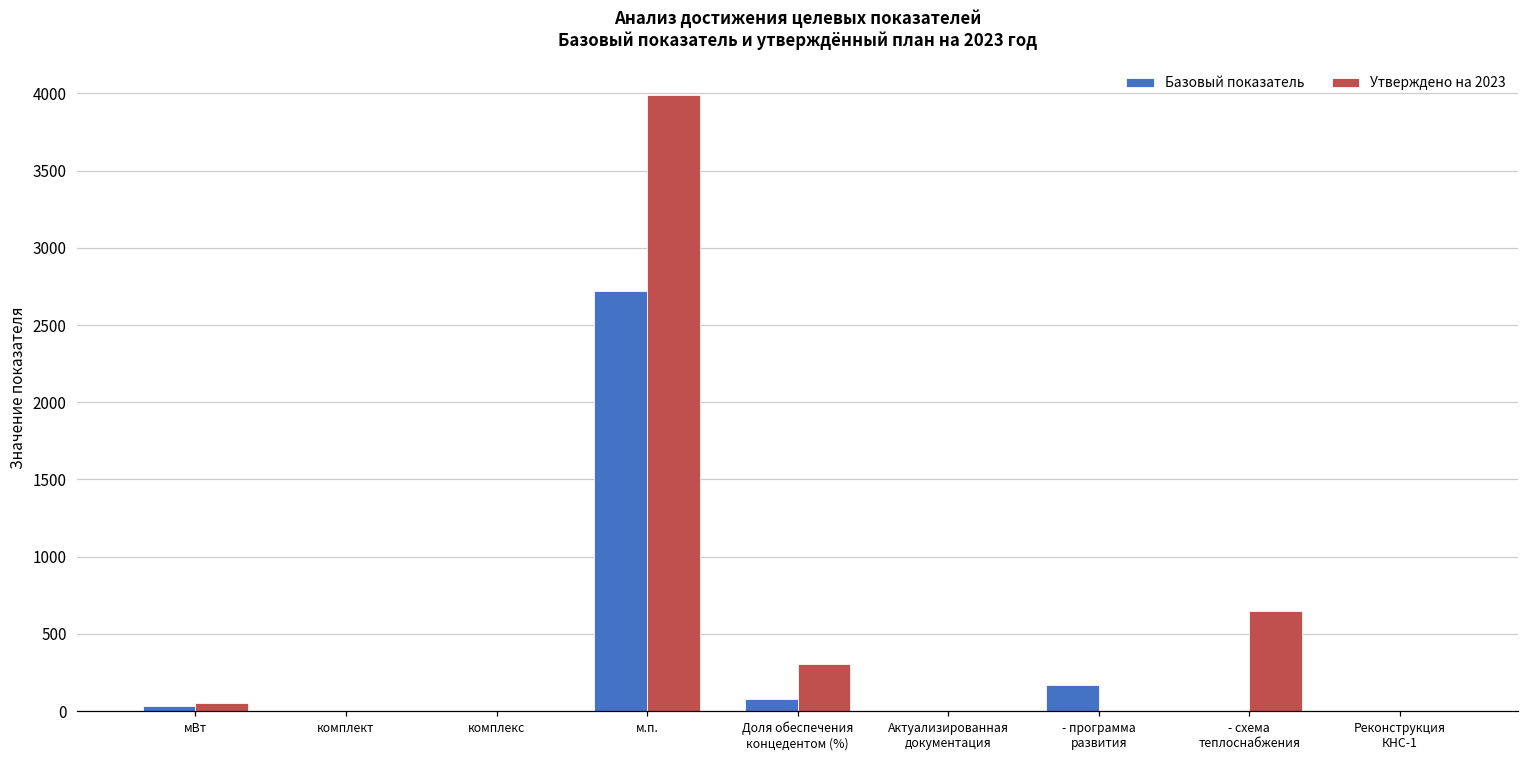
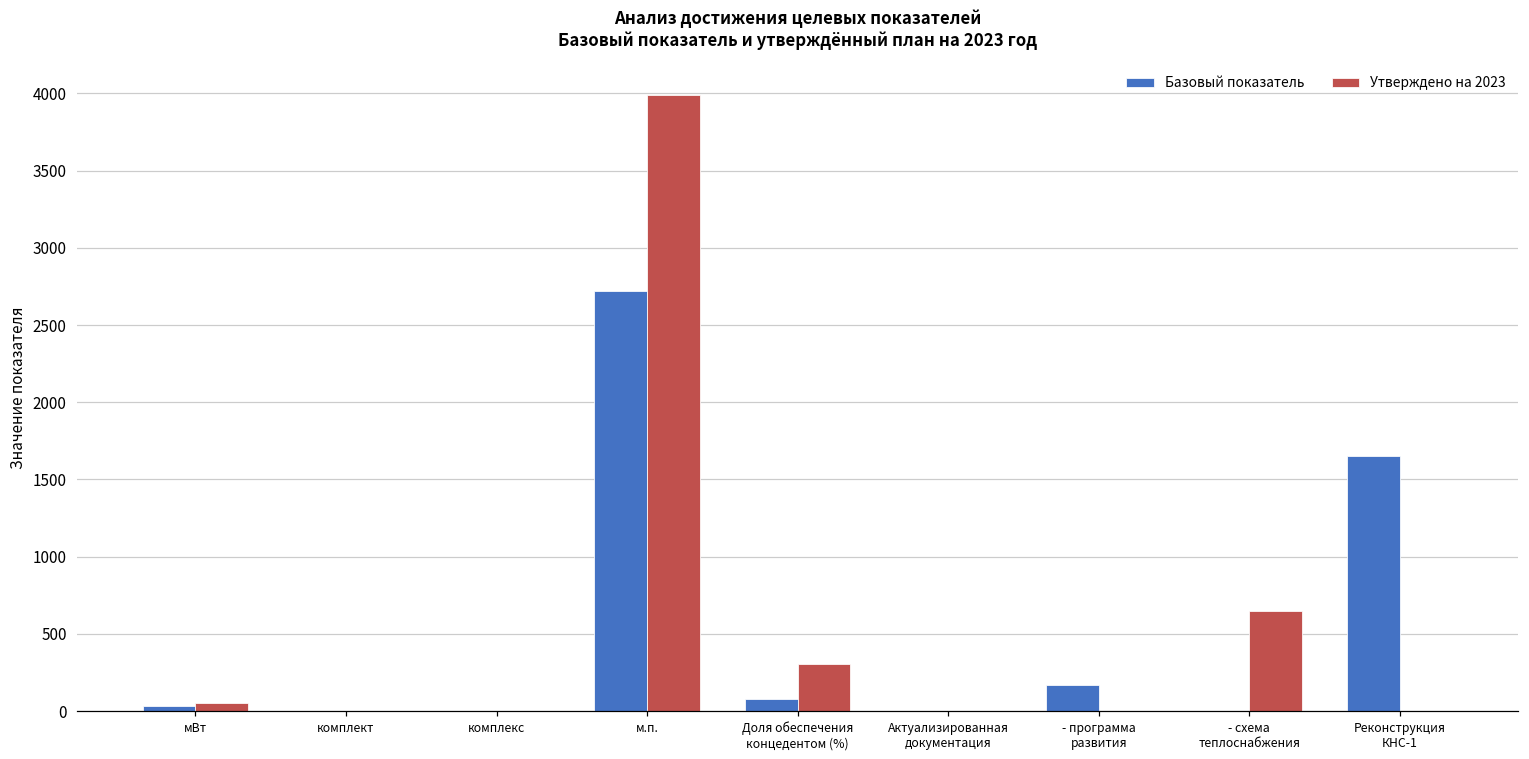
Базовый показатель, Реконструкция КНС-1: 0 -> 1650
